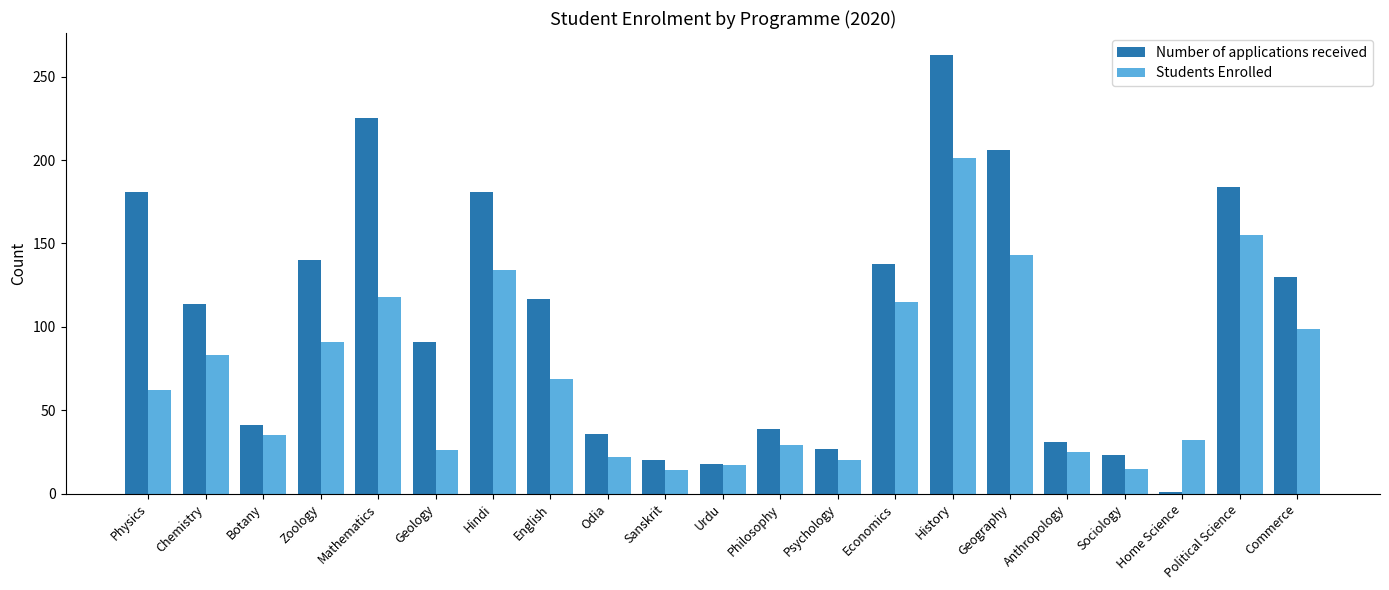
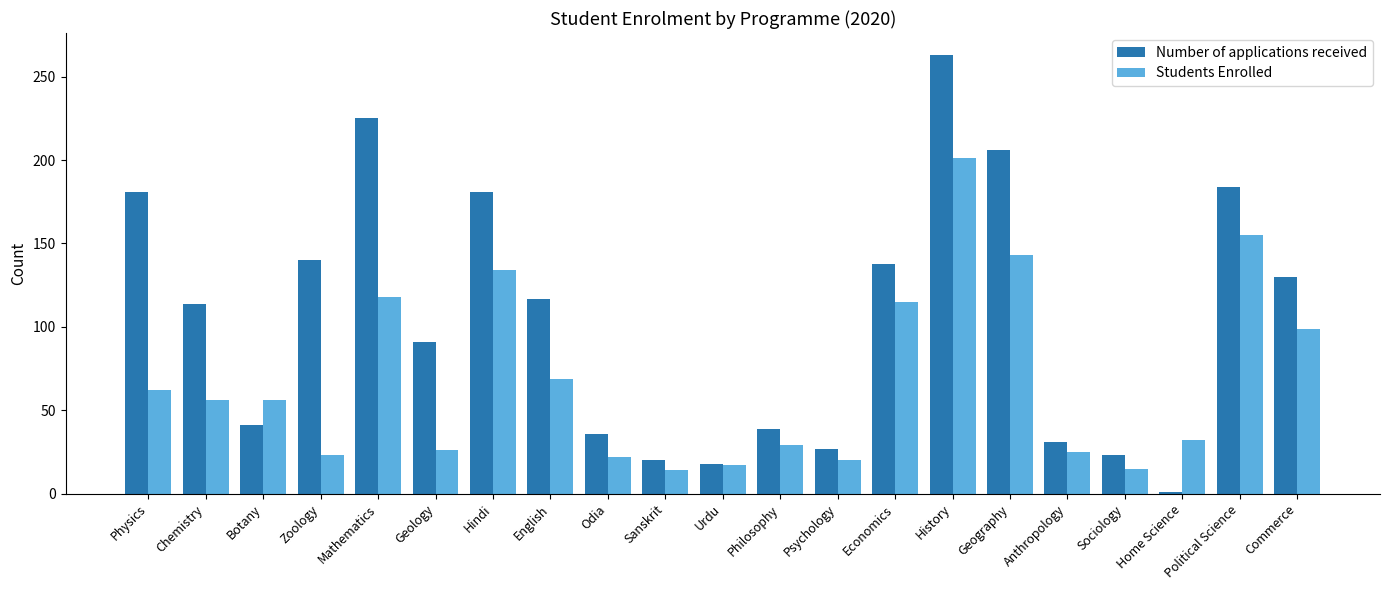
Students Enrolled, Chemistry: 83 -> 56
Students Enrolled, Botany: 35 -> 56
Students Enrolled, Zoology: 91 -> 23
